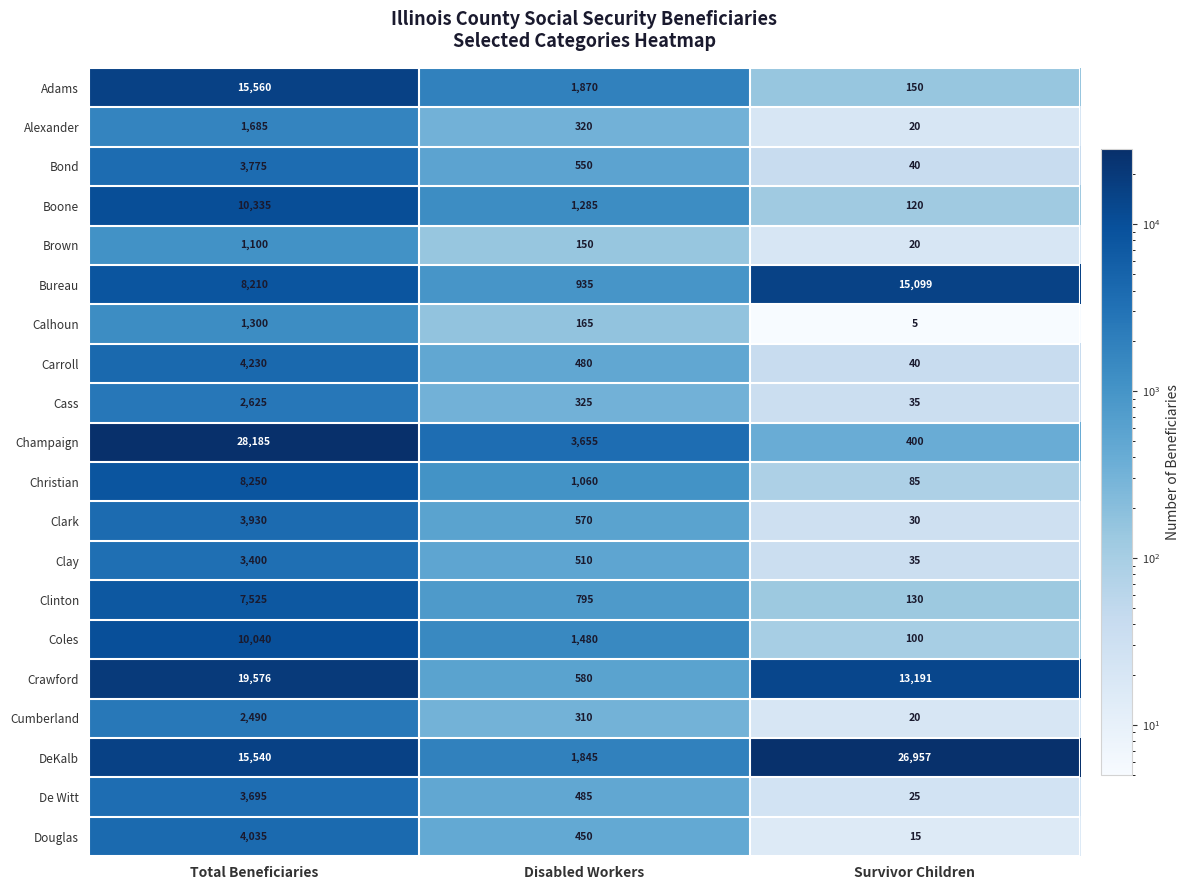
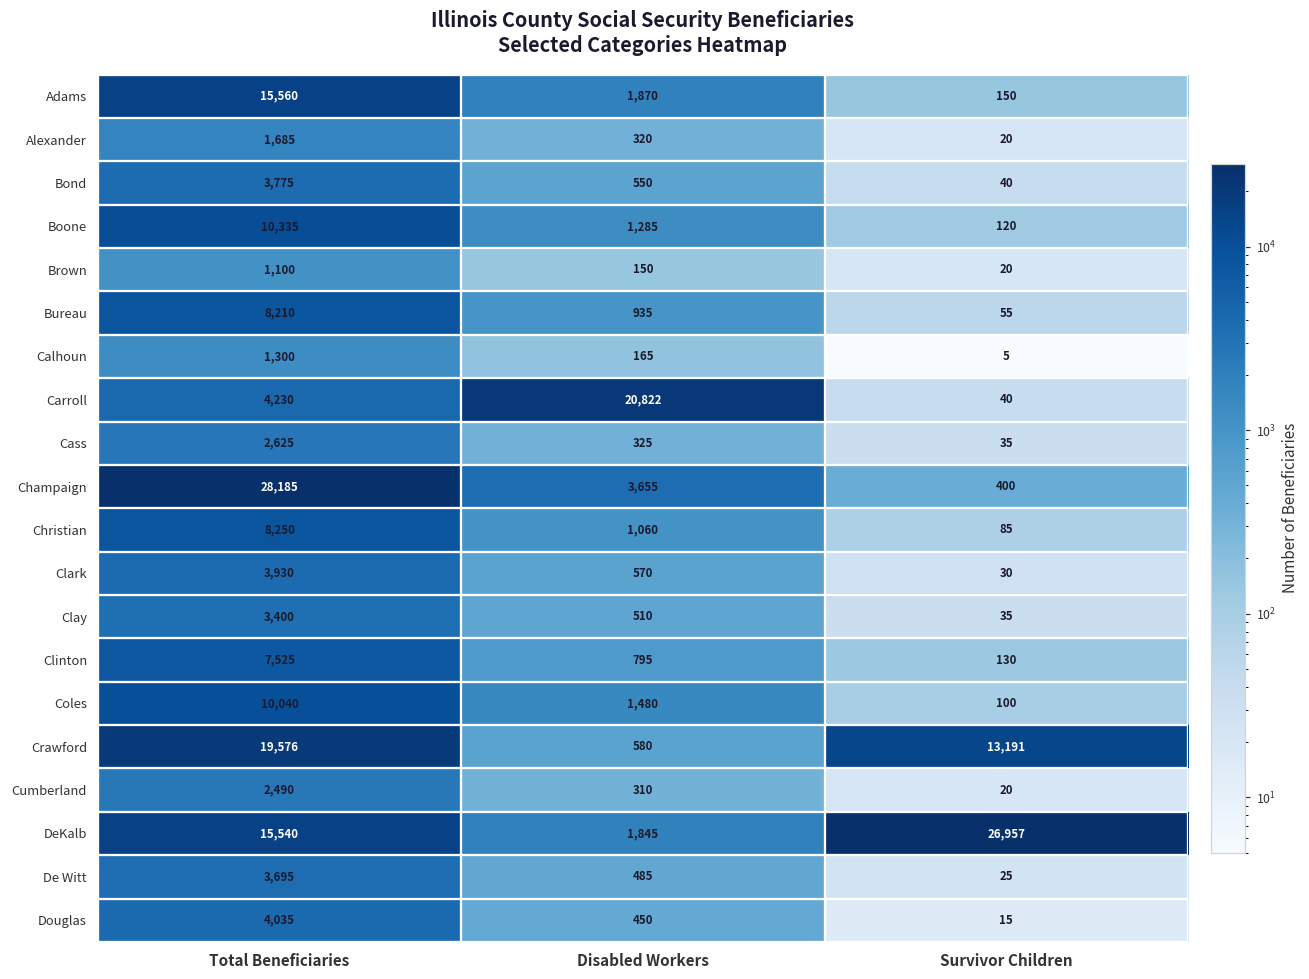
Bureau, Survivor Children: 15,099 -> 55
Carroll, Disabled Workers: 480 -> 20,822
